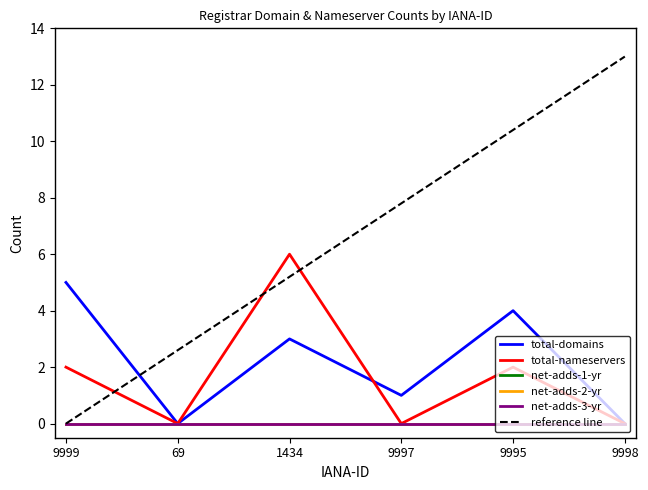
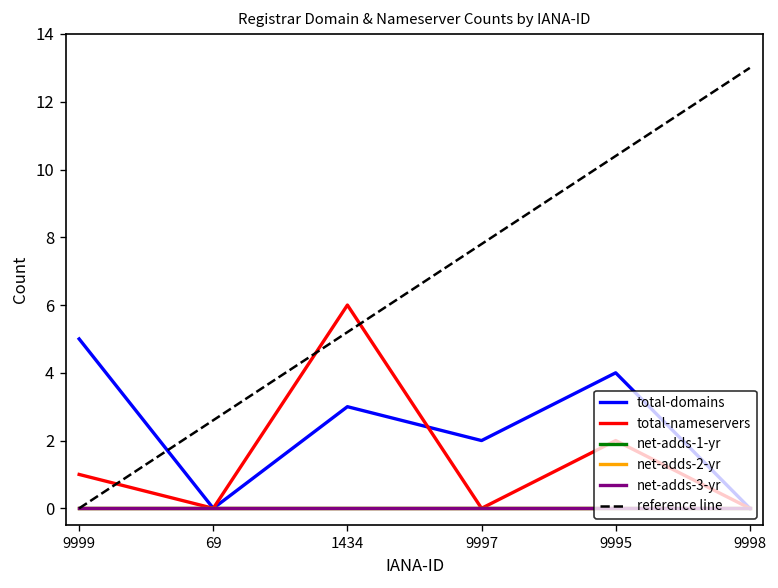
total-nameservers, 9999: 2 -> 1
total-domains, 9997: 1 -> 2
